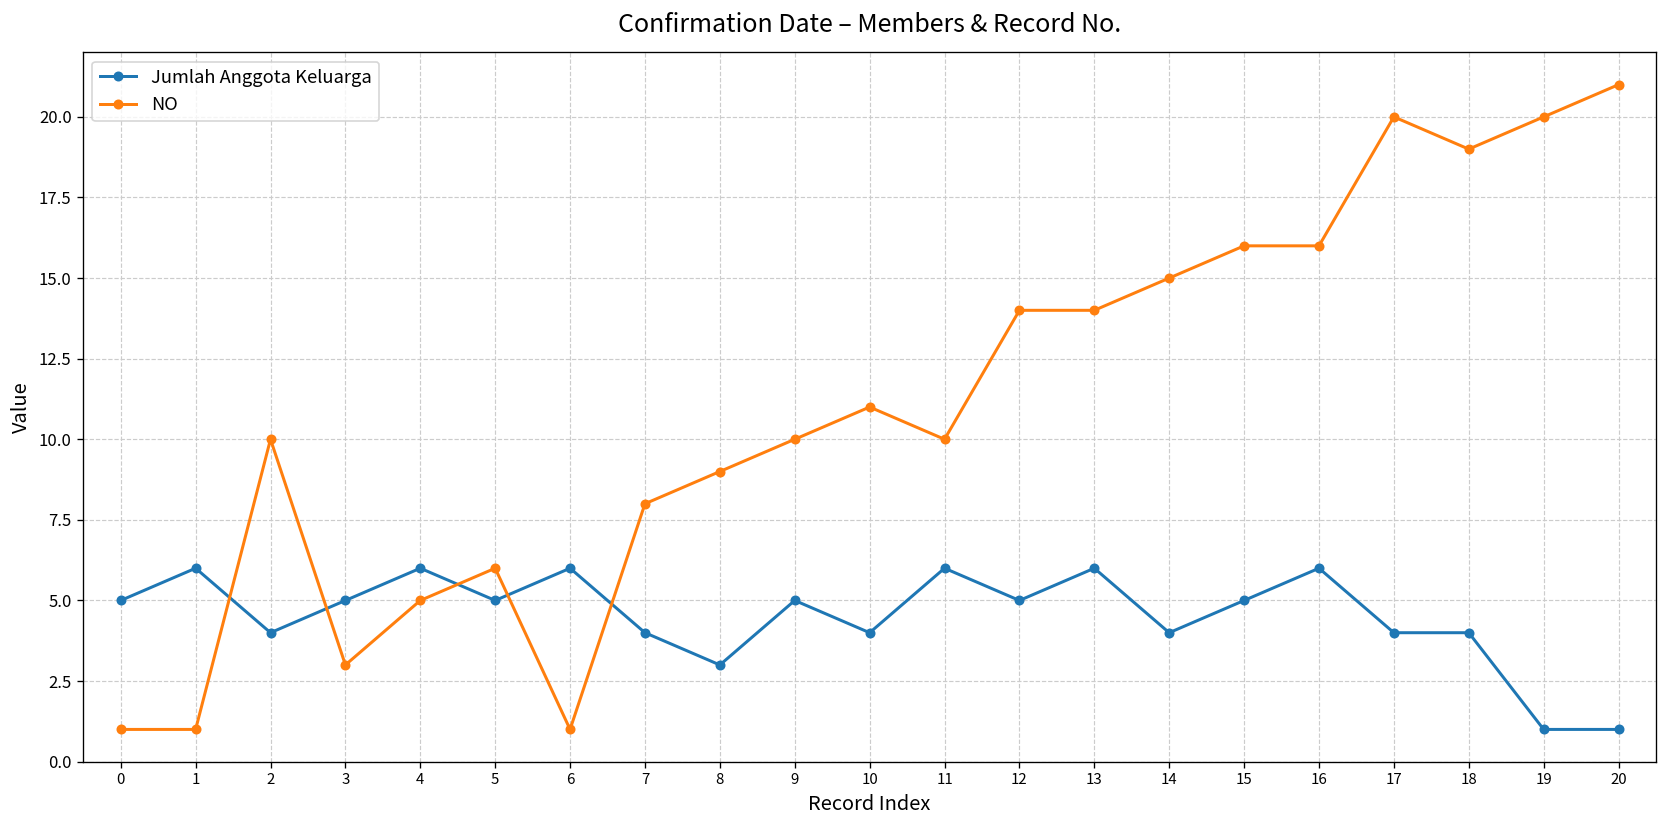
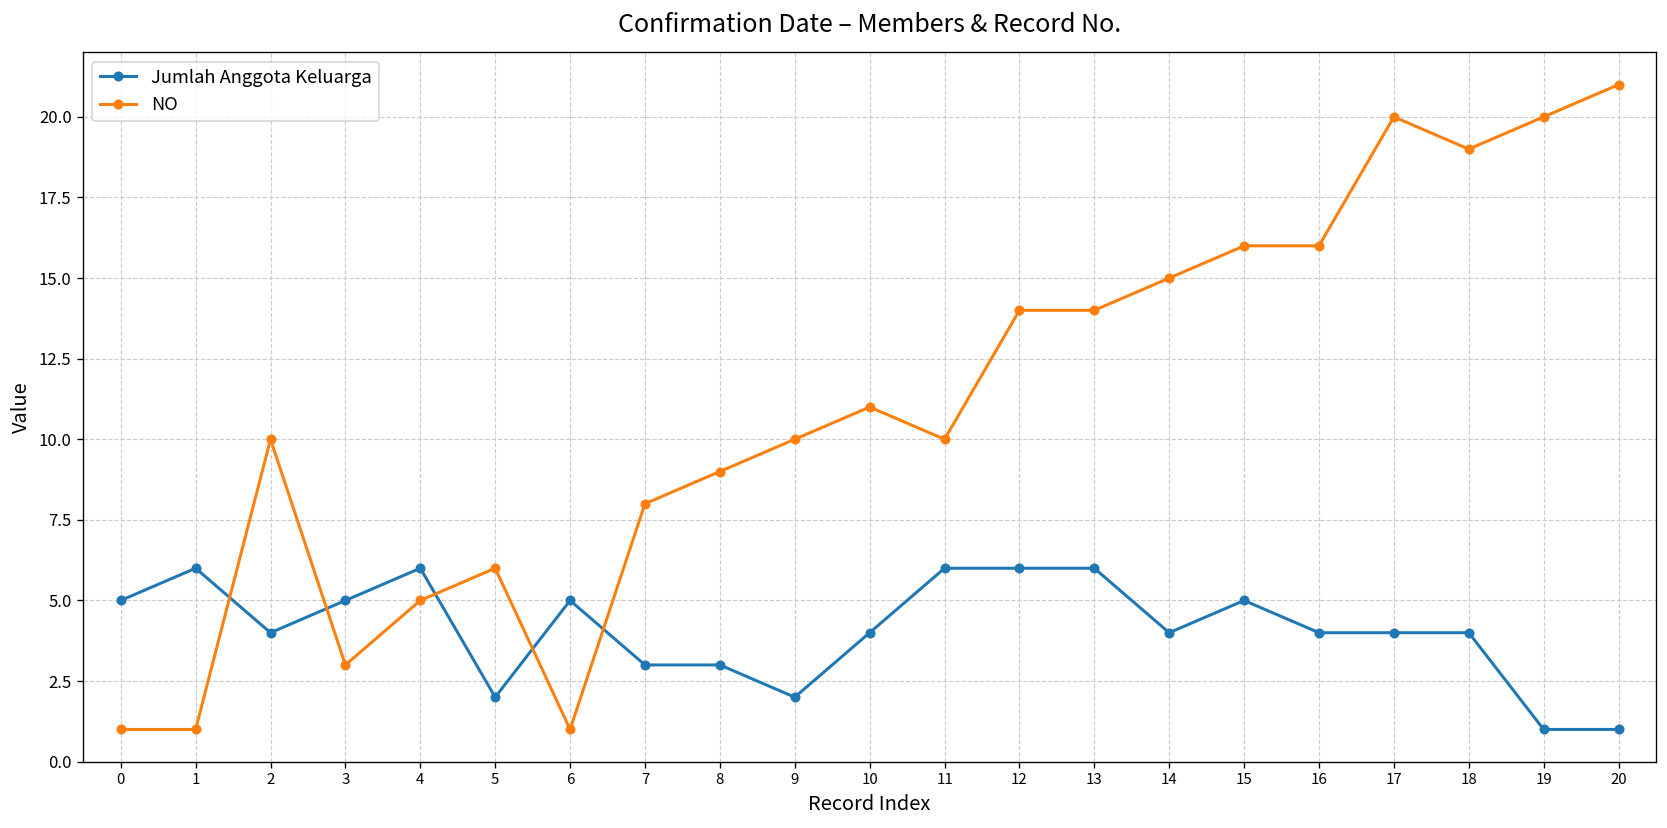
Jumlah Anggota Keluarga, 5: 5 -> 2
Jumlah Anggota Keluarga, 6: 6 -> 5
Jumlah Anggota Keluarga, 7: 4 -> 3
Jumlah Anggota Keluarga, 9: 5 -> 2
Jumlah Anggota Keluarga, 12: 5 -> 6
Jumlah Anggota Keluarga, 16: 6 -> 4
